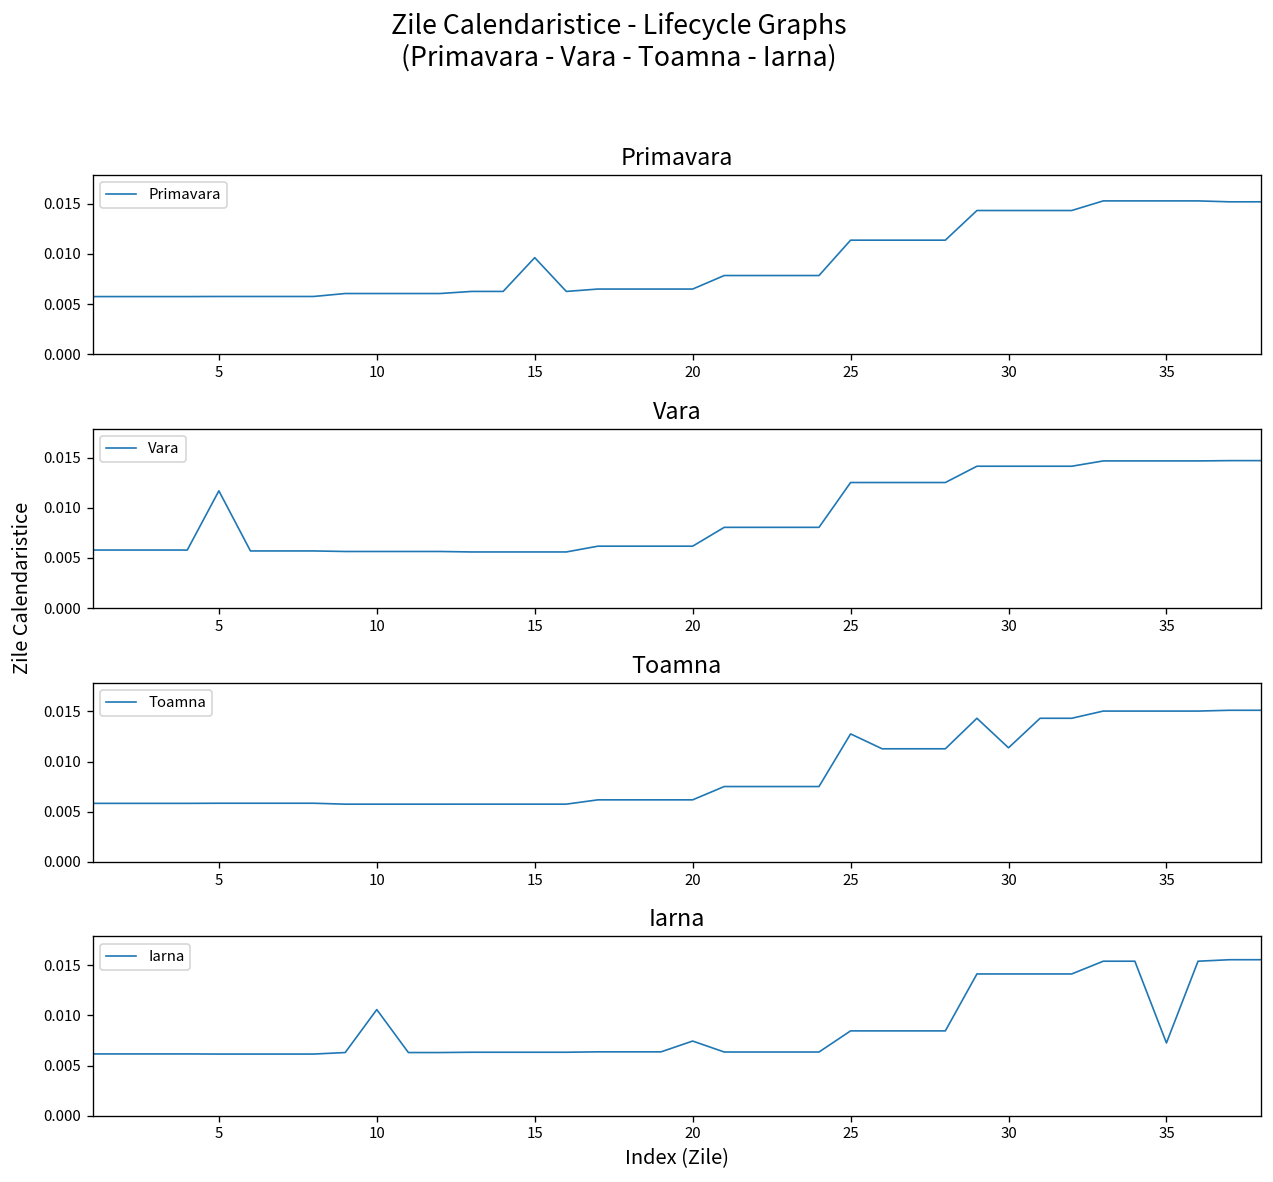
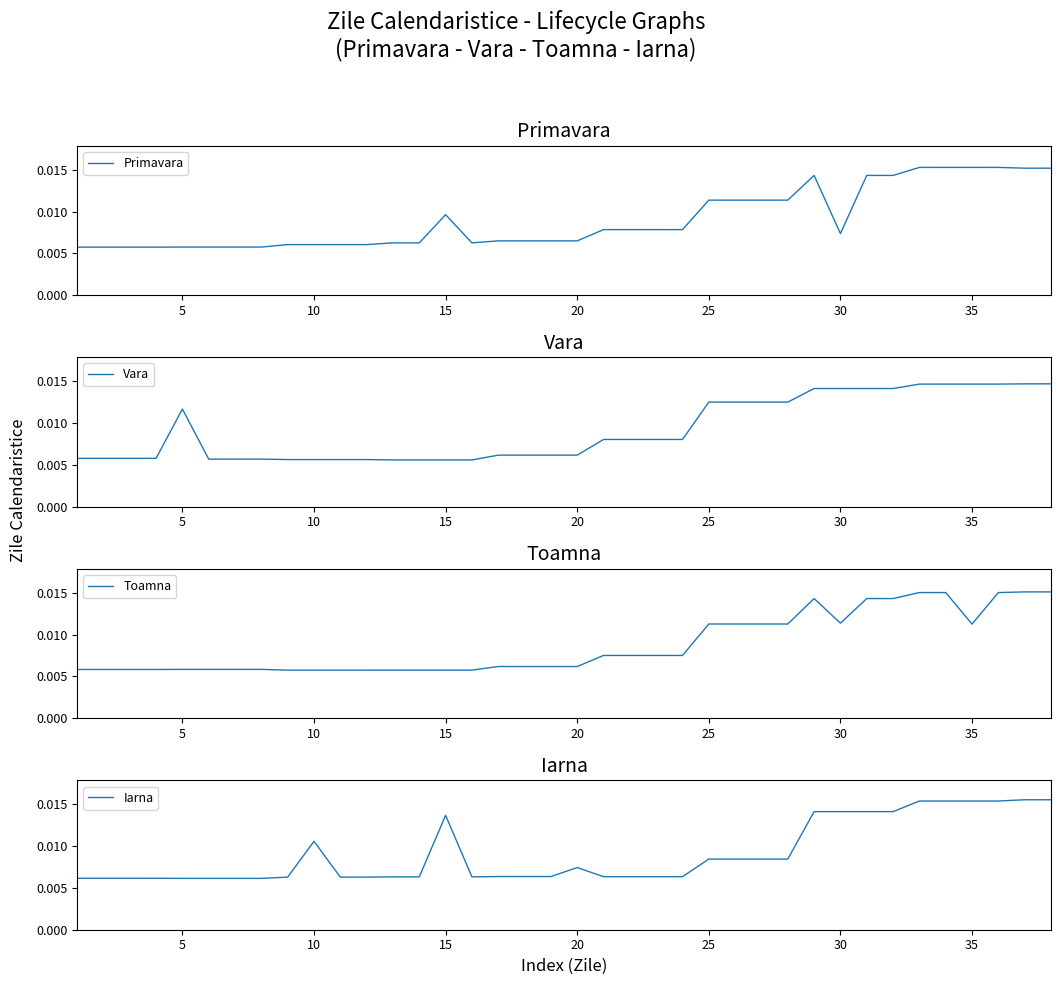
Primavara, 30: 0.014 -> 0.007
Toamna, 25: 0.013 -> 0.011
Toamna, 35: 0.015 -> 0.011
Iarna, 15: 0.006 -> 0.014
Iarna, 35: 0.007 -> 0.015
